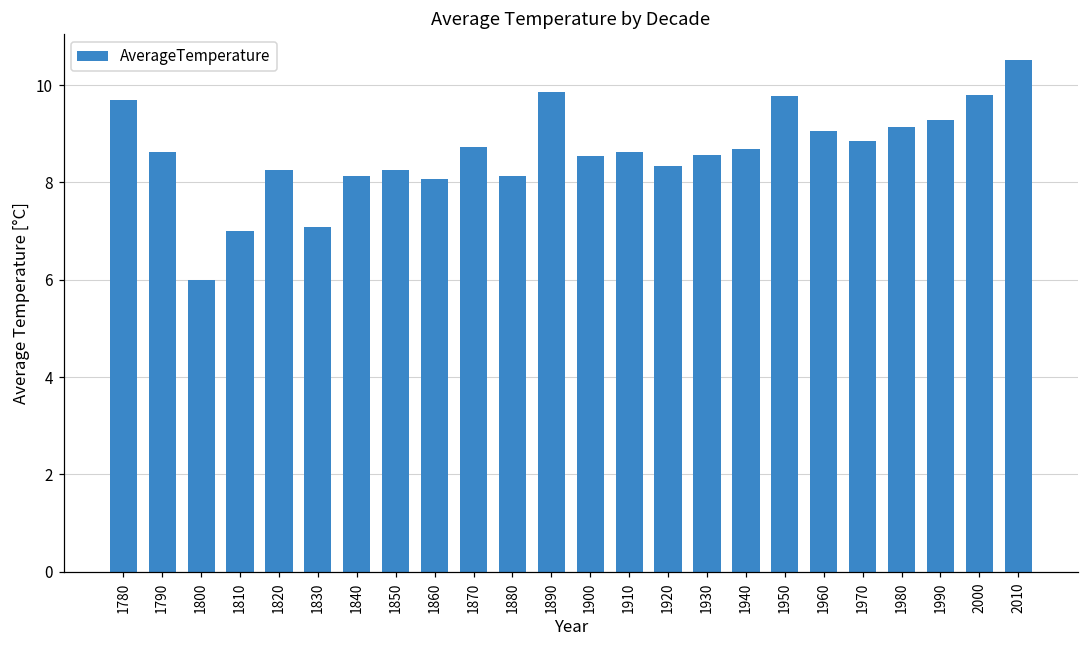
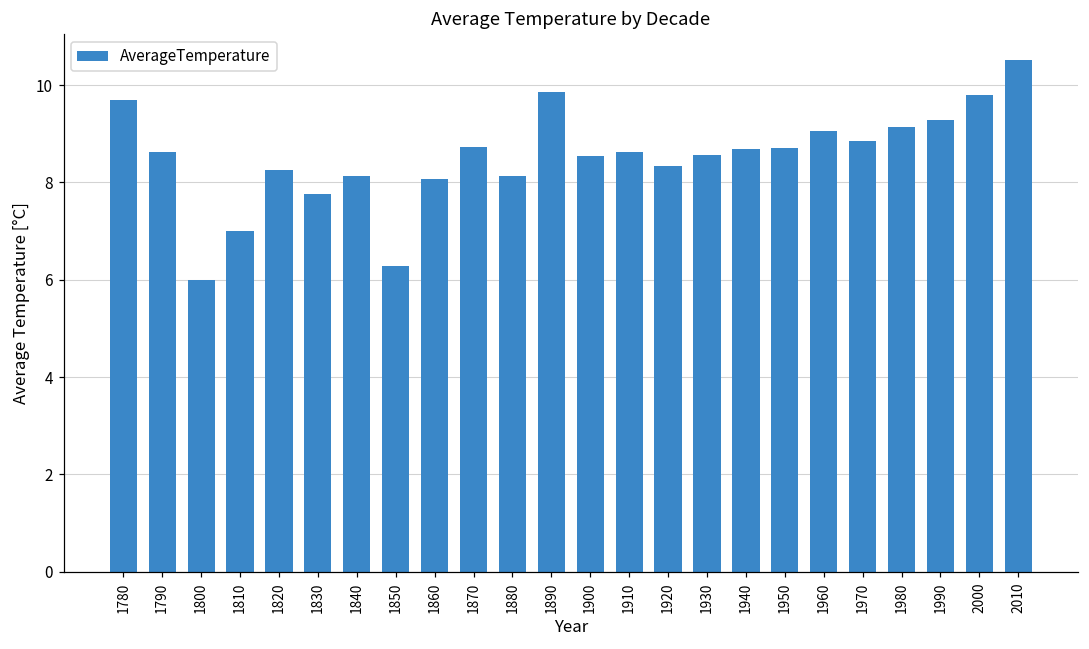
1830: 7.1 -> 7.8
1850: 8.3 -> 6.3
1950: 9.8 -> 8.7
